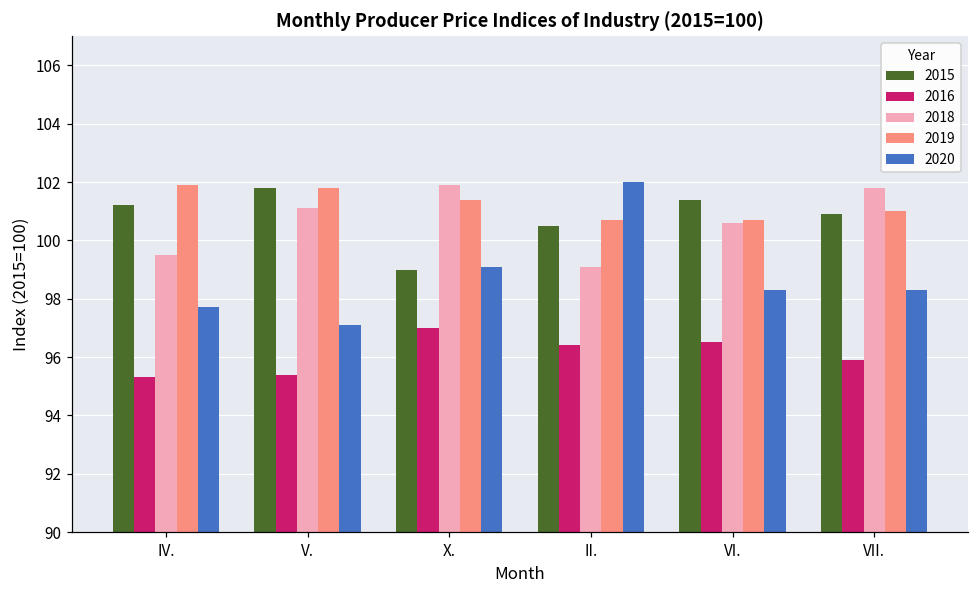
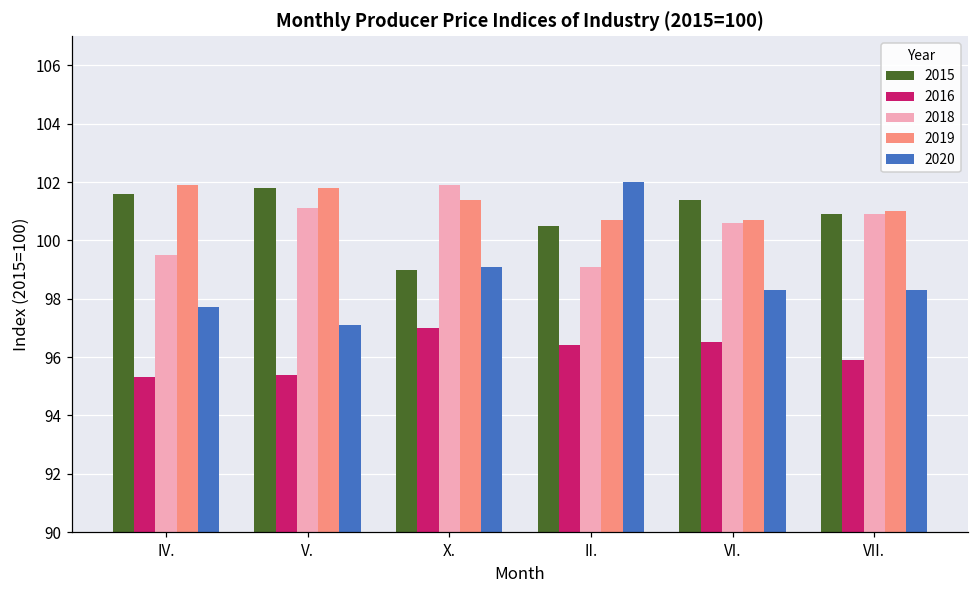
2015, IV.: 101.2 -> 101.6
2018, VII.: 101.8 -> 100.9
